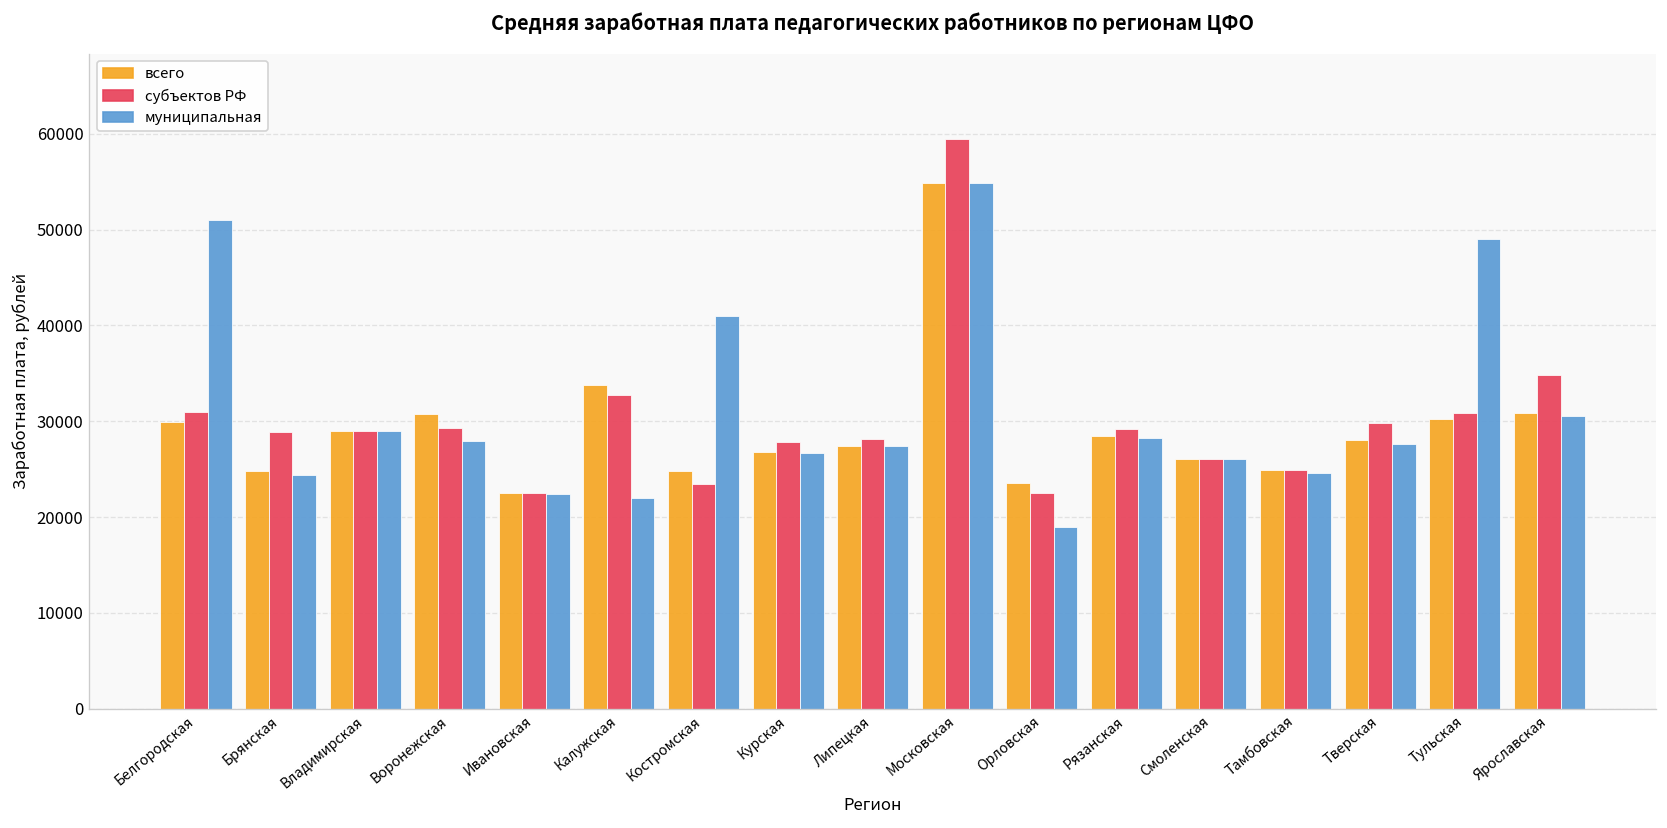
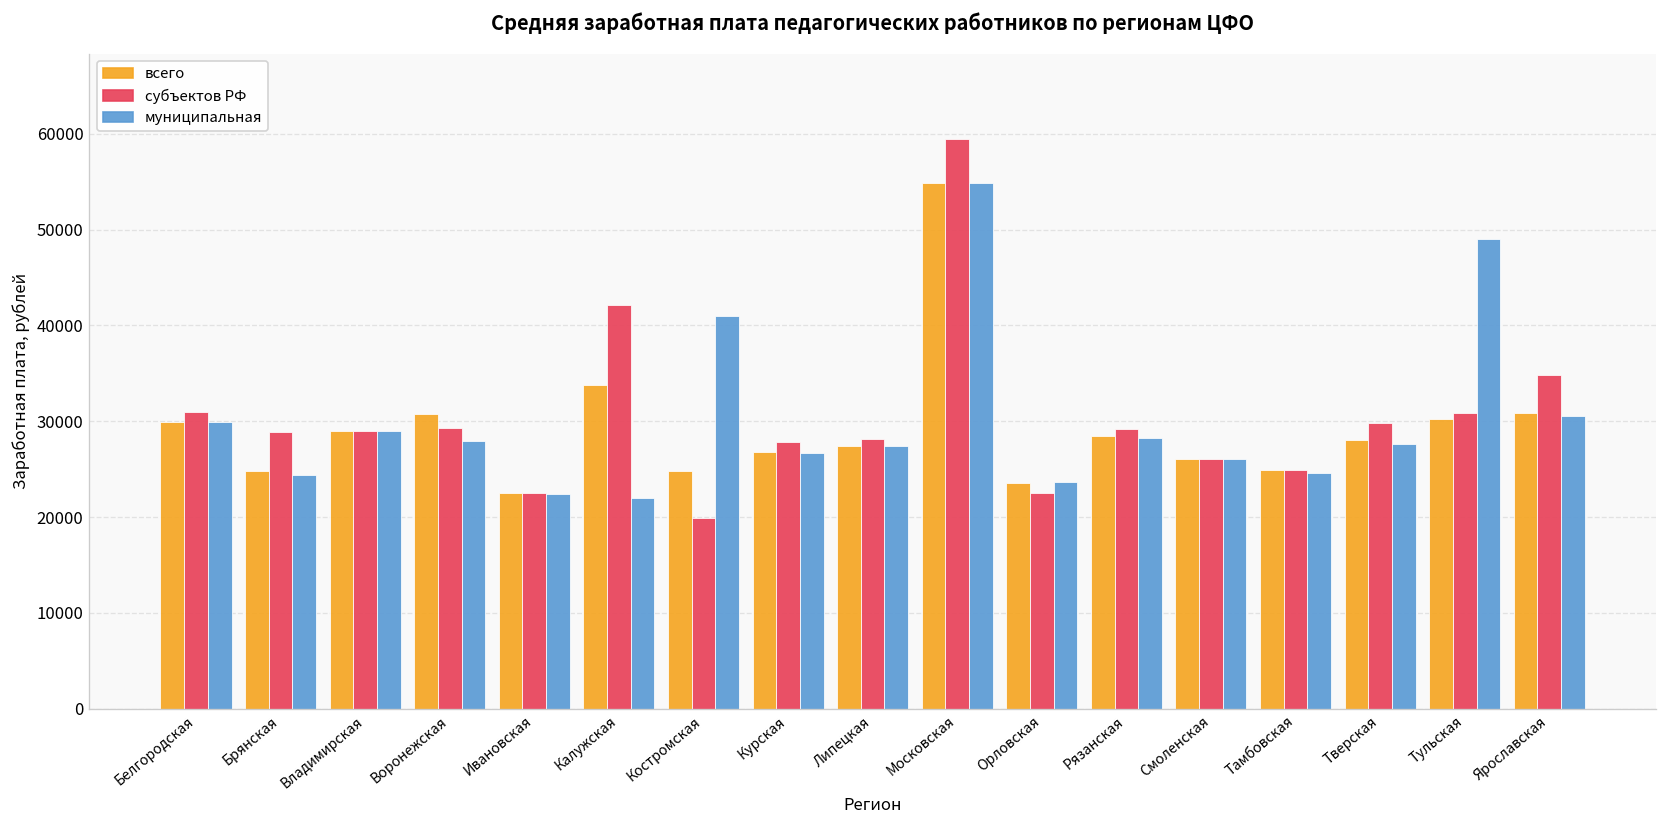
муниципальная, Белгородская: 51000 -> 30000
субъектов РФ, Калужская: 33000 -> 42000
субъектов РФ, Костромская: 23000 -> 20000
муниципальная, Орловская: 19000 -> 24000
